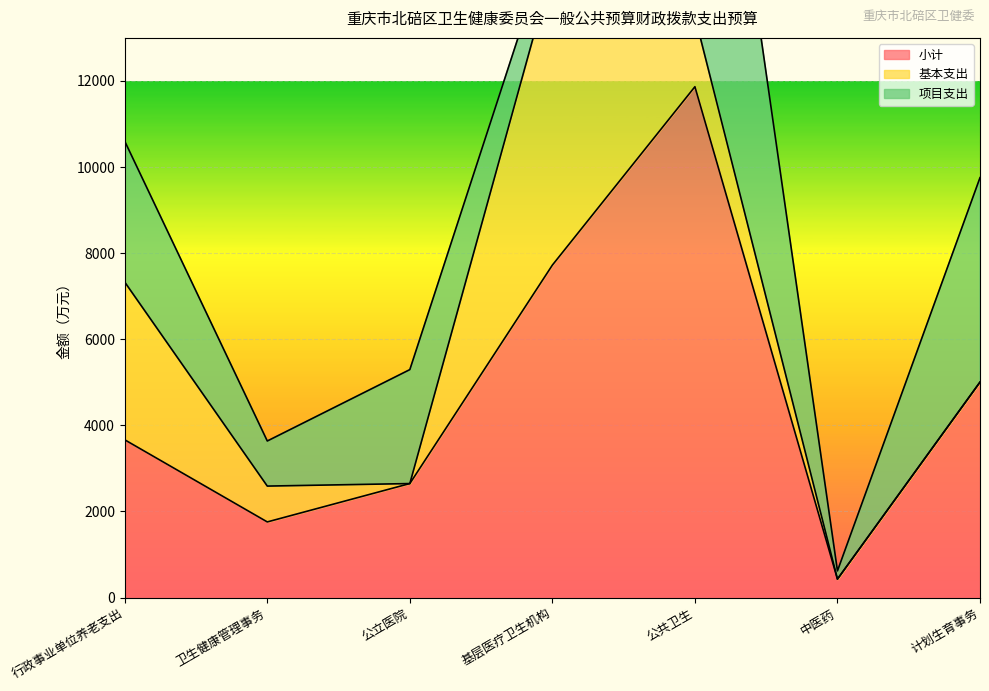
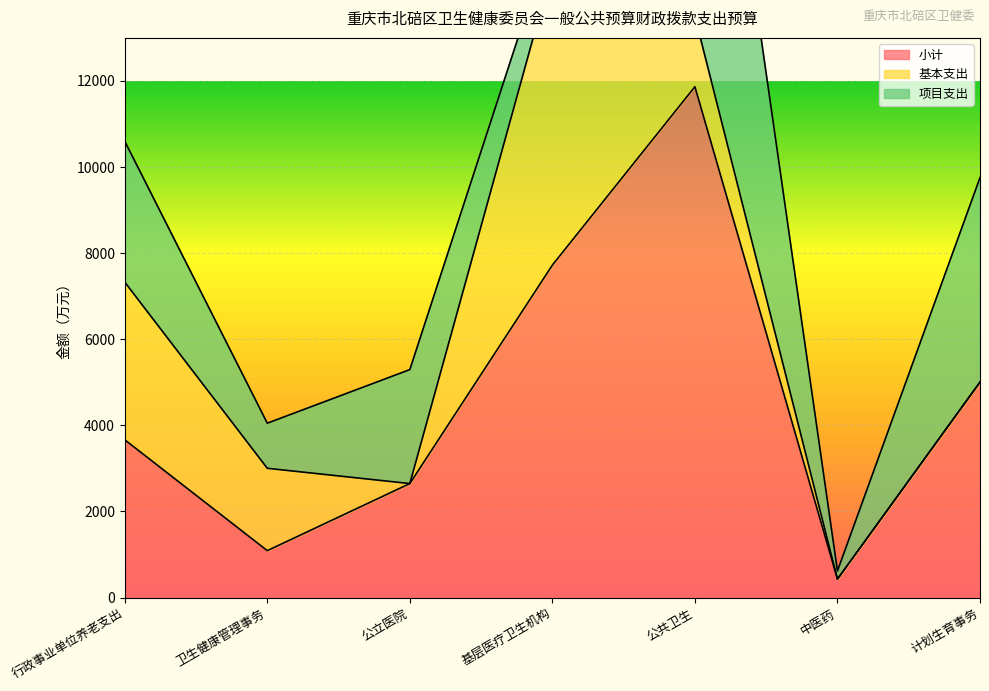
小计, 卫生健康管理事务: 1800 -> 1100
基本支出, 卫生健康管理事务: 800 -> 1900
